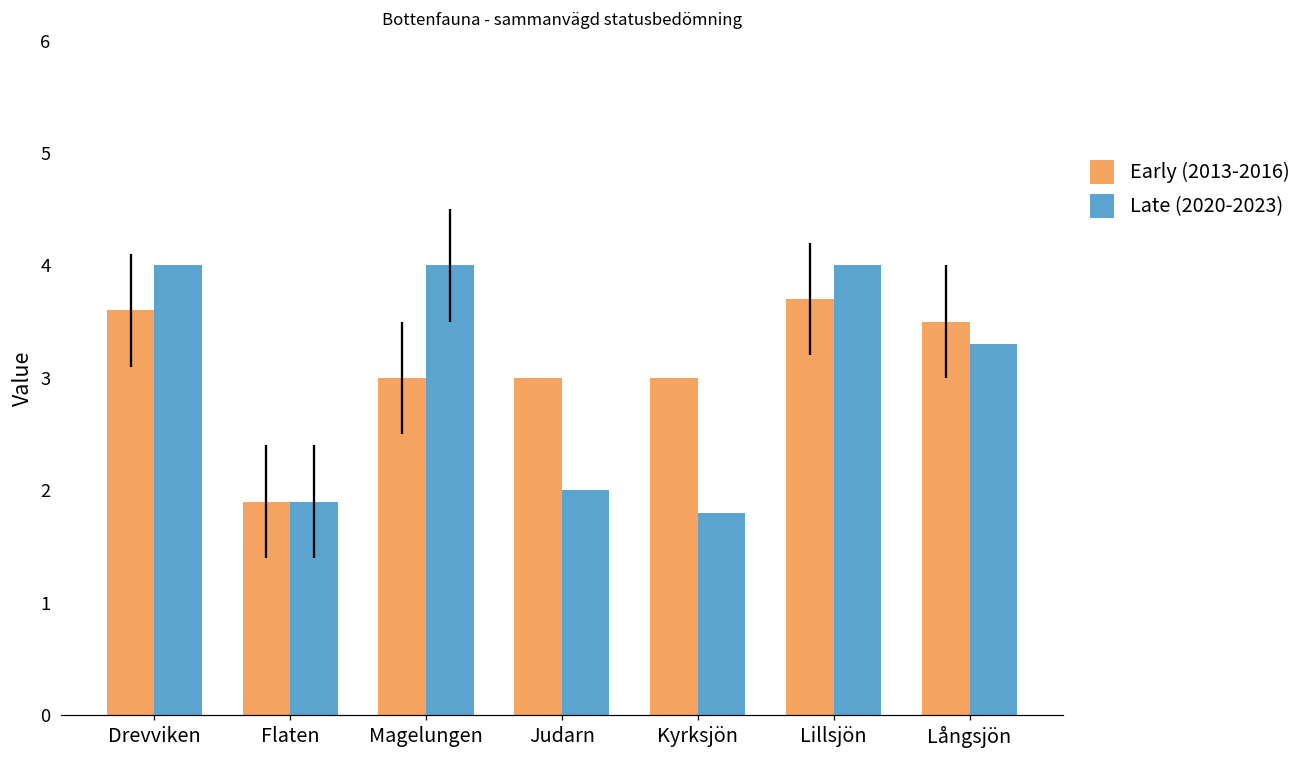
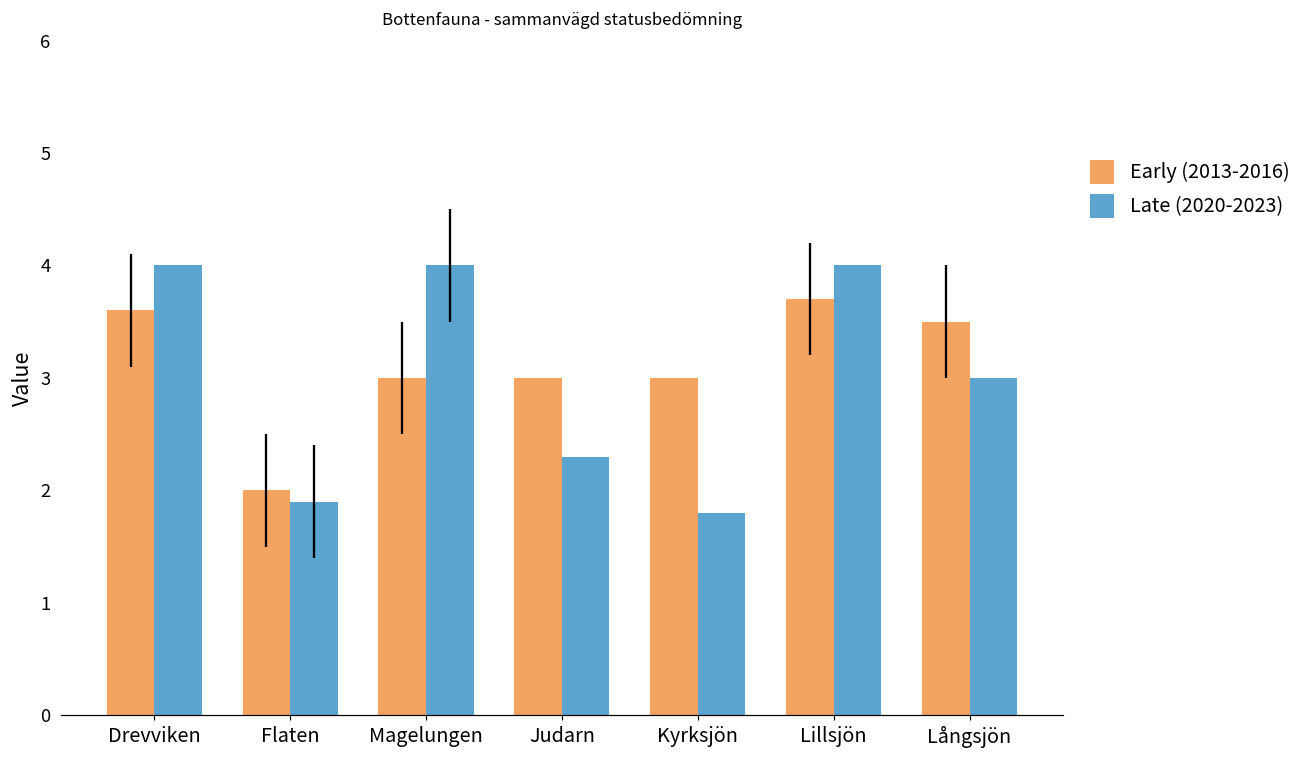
Early (2013-2016), Flaten: 1.9 -> 2.0
Late (2020-2023), Judarn: 2.0 -> 2.3
Late (2020-2023), Långsjön: 3.3 -> 3.0
